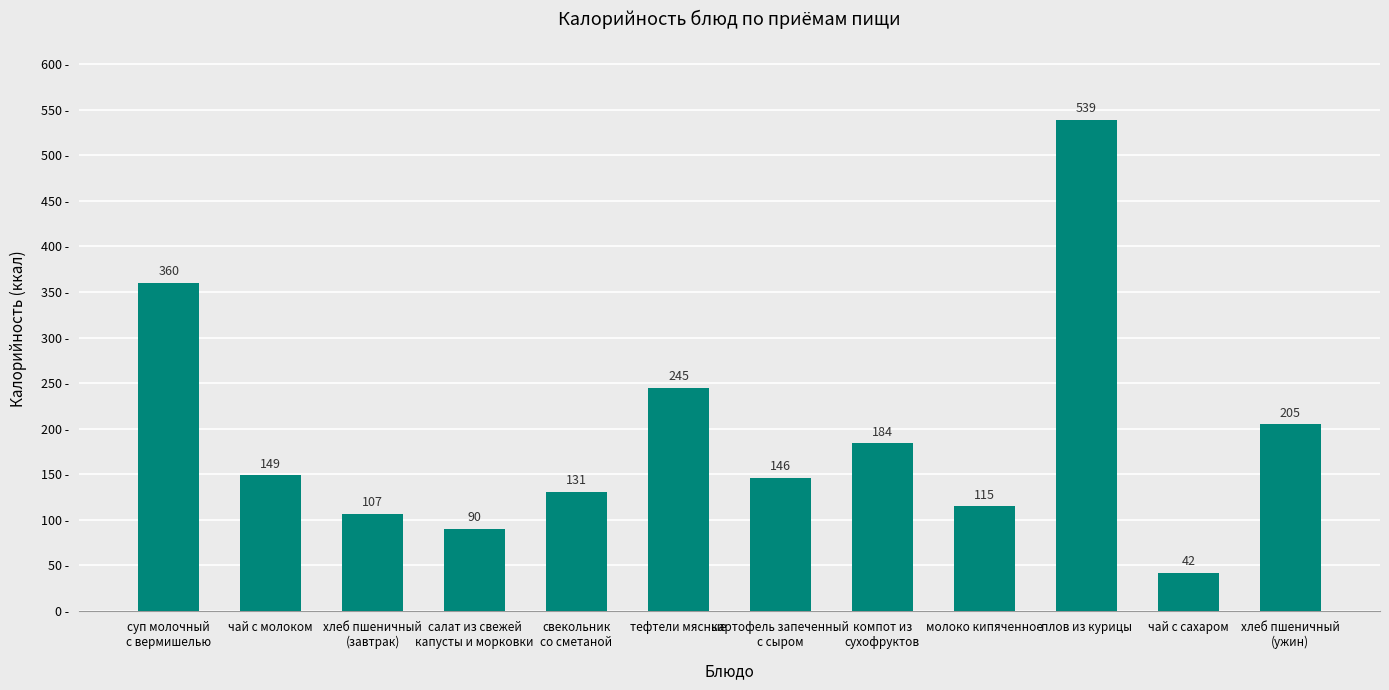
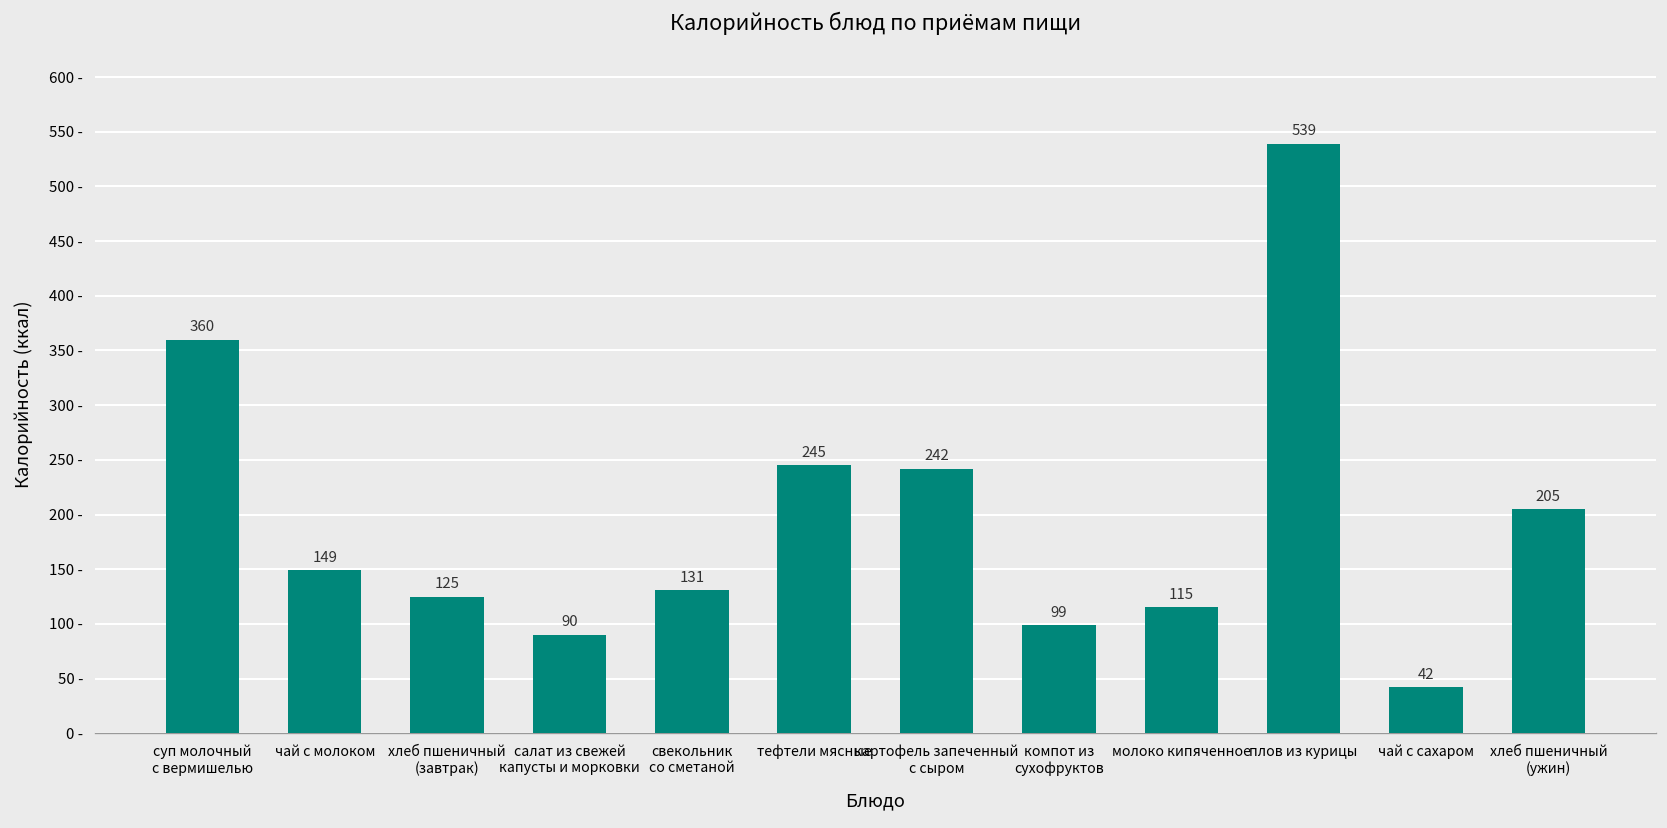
хлеб пшеничный (завтрак): 107 -> 125
картофель запеченный с сыром: 146 -> 242
компот из сухофруктов: 184 -> 99
